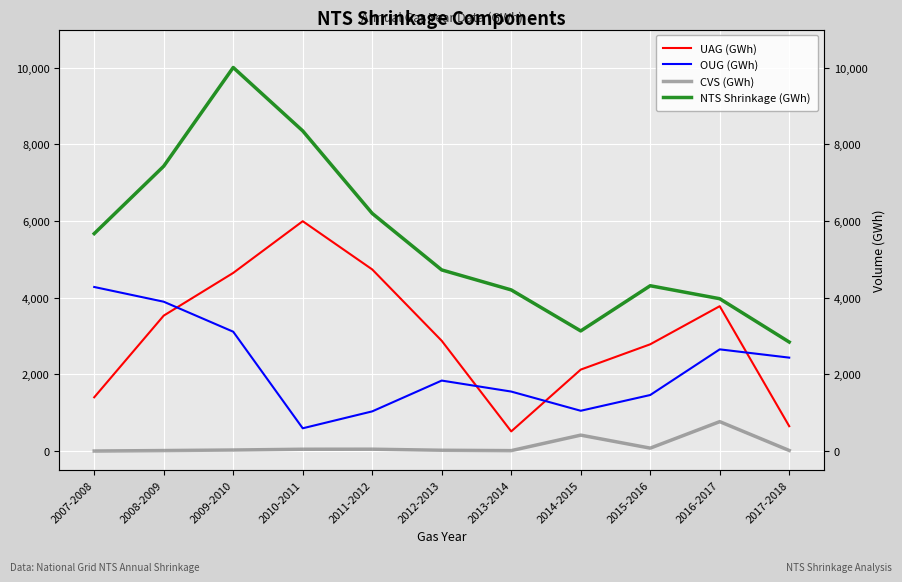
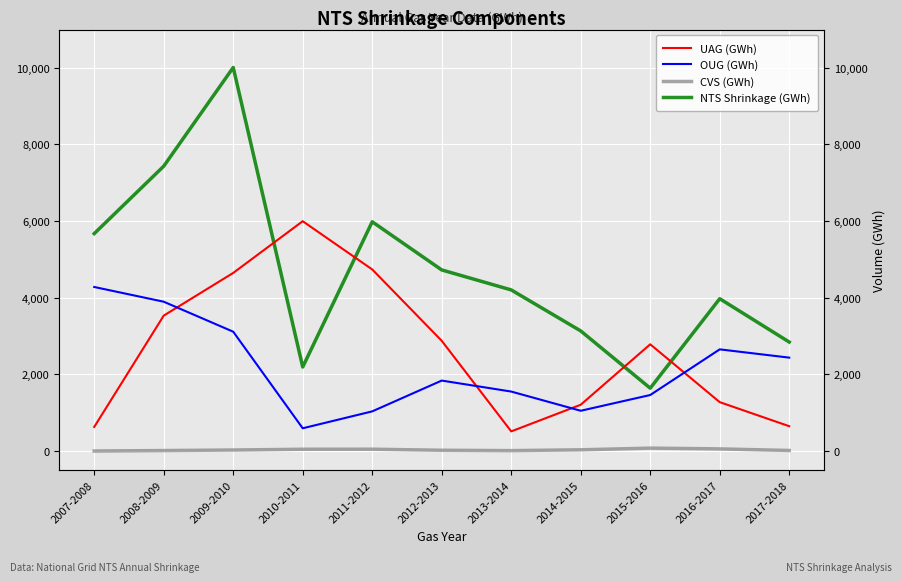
UAG (GWh), 2007-2008: 1,400 -> 600
NTS Shrinkage (GWh), 2010-2011: 8,400 -> 2,200
NTS Shrinkage (GWh), 2011-2012: 6,200 -> 6,000
UAG (GWh), 2014-2015: 2,100 -> 1,200
CVS (GWh), 2014-2015: 400 -> 0
NTS Shrinkage (GWh), 2015-2016: 4,300 -> 1,600
UAG (GWh), 2016-2017: 3,800 -> 1,300
CVS (GWh), 2016-2017: 800 -> 100
